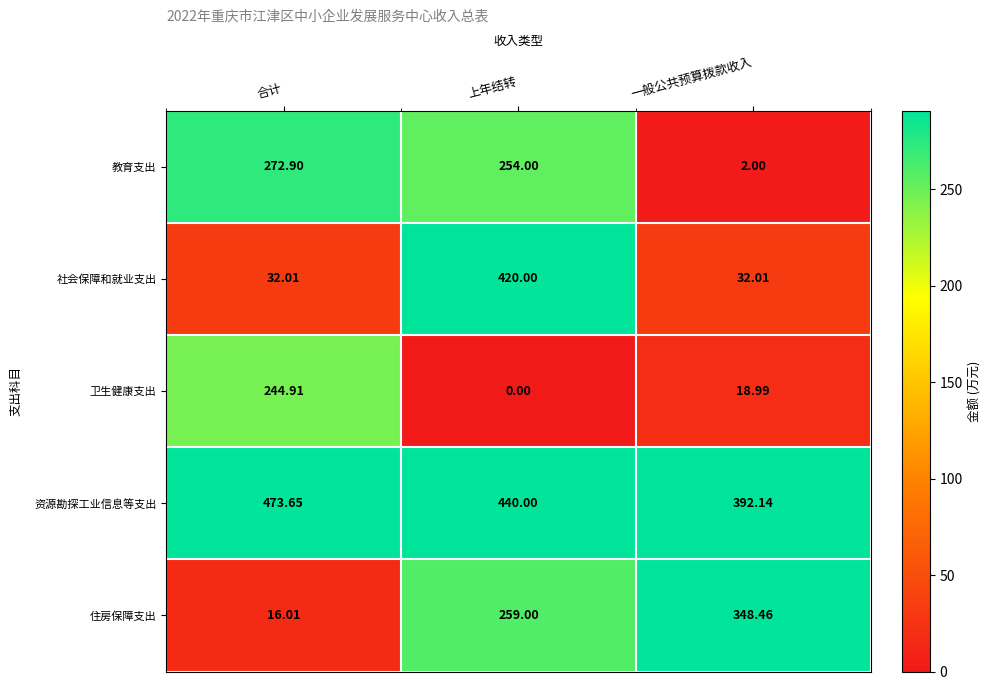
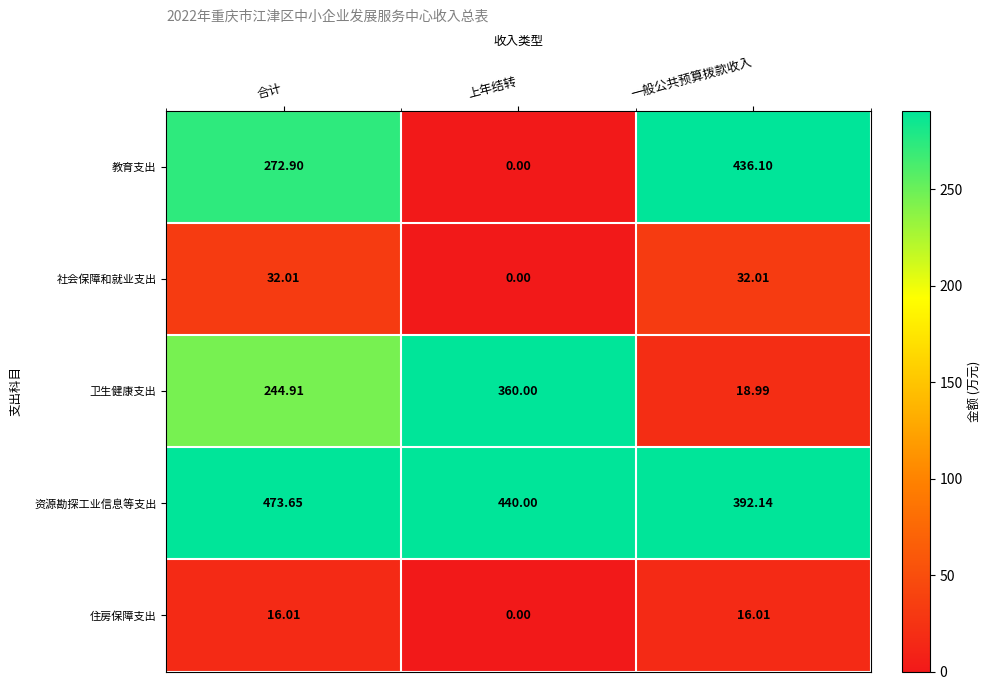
教育支出, 上年结转: 254.00 -> 0.00
教育支出, 一般公共预算拨款收入: 2.00 -> 436.10
社会保障和就业支出, 上年结转: 420.00 -> 0.00
卫生健康支出, 上年结转: 0.00 -> 360.00
住房保障支出, 上年结转: 259.00 -> 0.00
住房保障支出, 一般公共预算拨款收入: 348.46 -> 16.01
